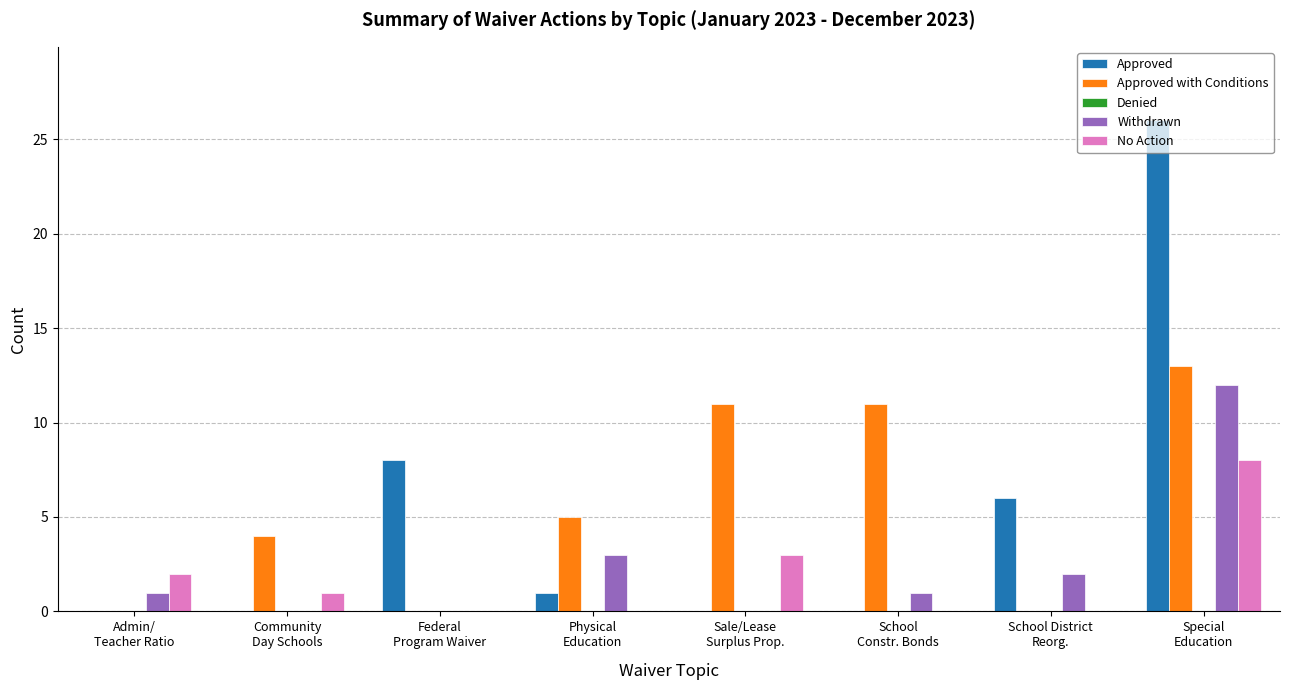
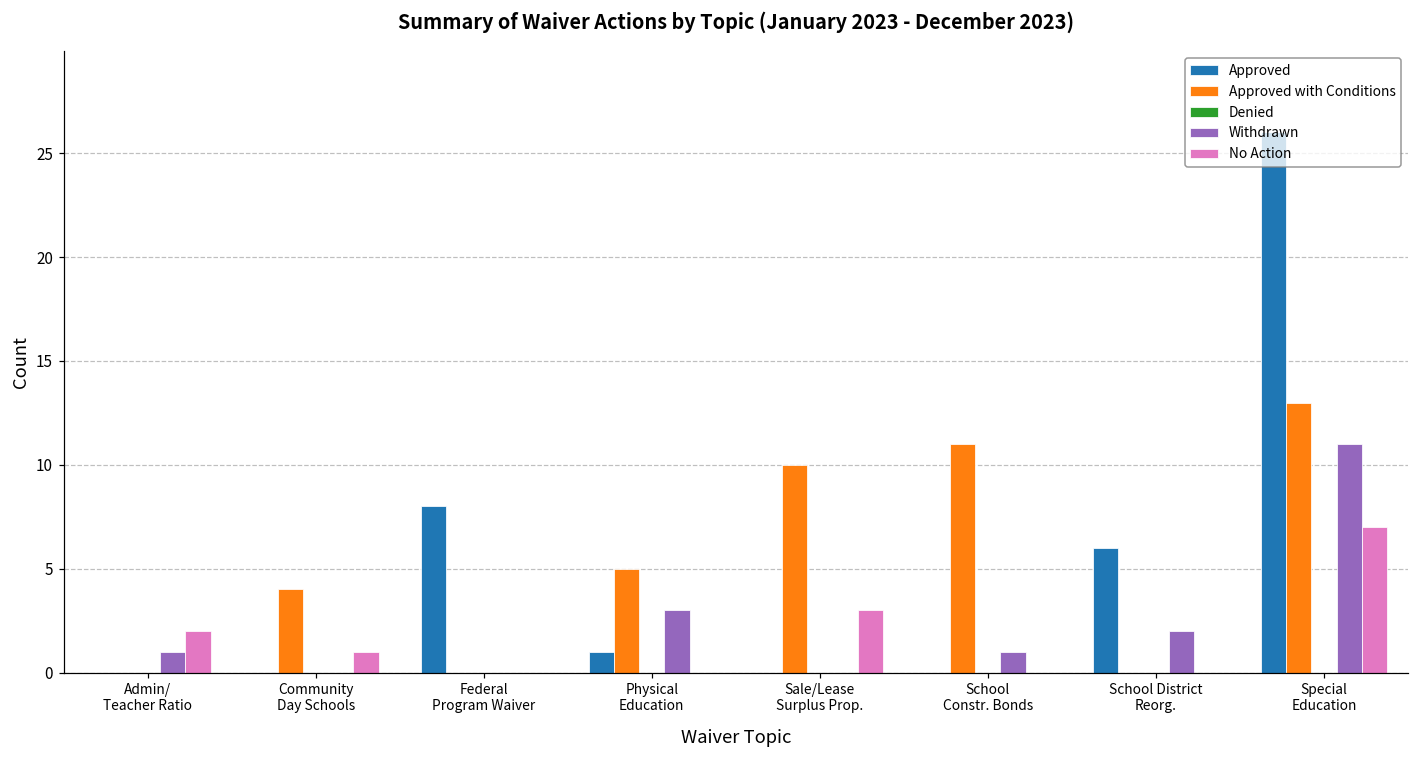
Approved with Conditions, Sale/Lease Surplus Prop.: 11 -> 10
Withdrawn, Special Education: 12 -> 11
No Action, Special Education: 8 -> 7
